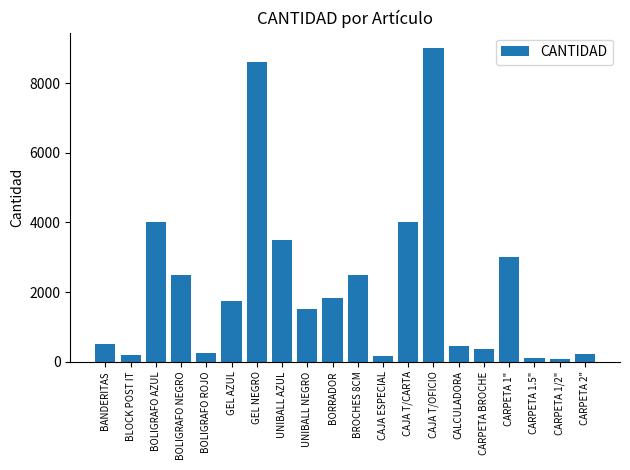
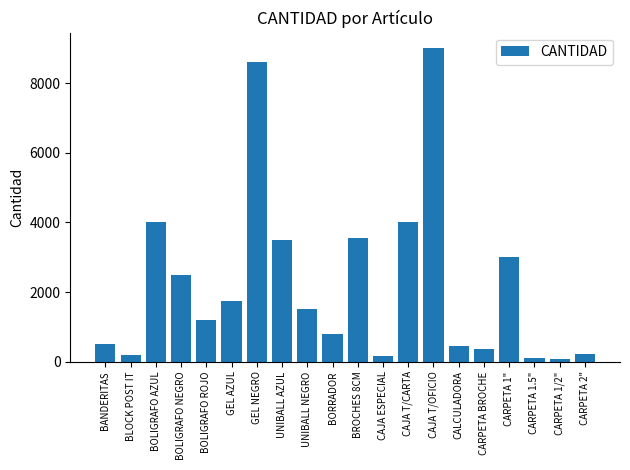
BOLIGRAFO ROJO: 300 -> 1200
BORRADOR: 1800 -> 800
BROCHES 8CM: 2500 -> 3500
